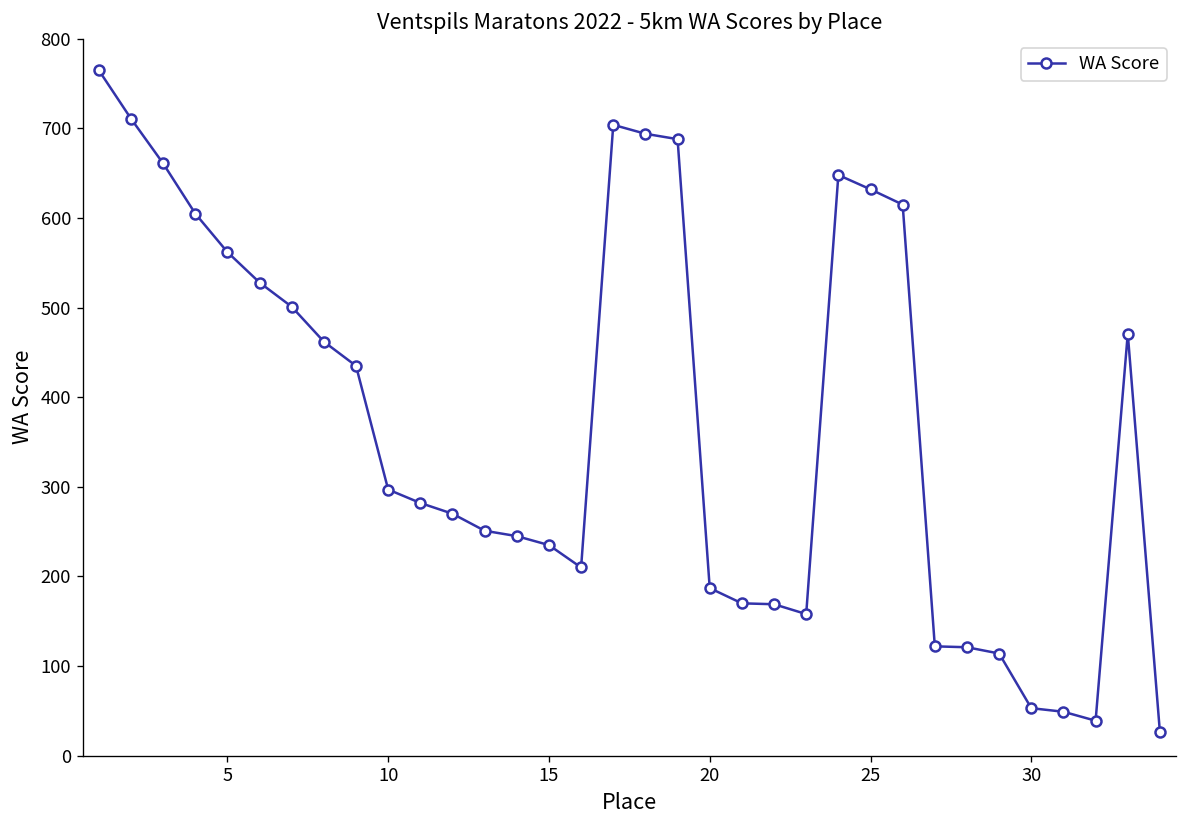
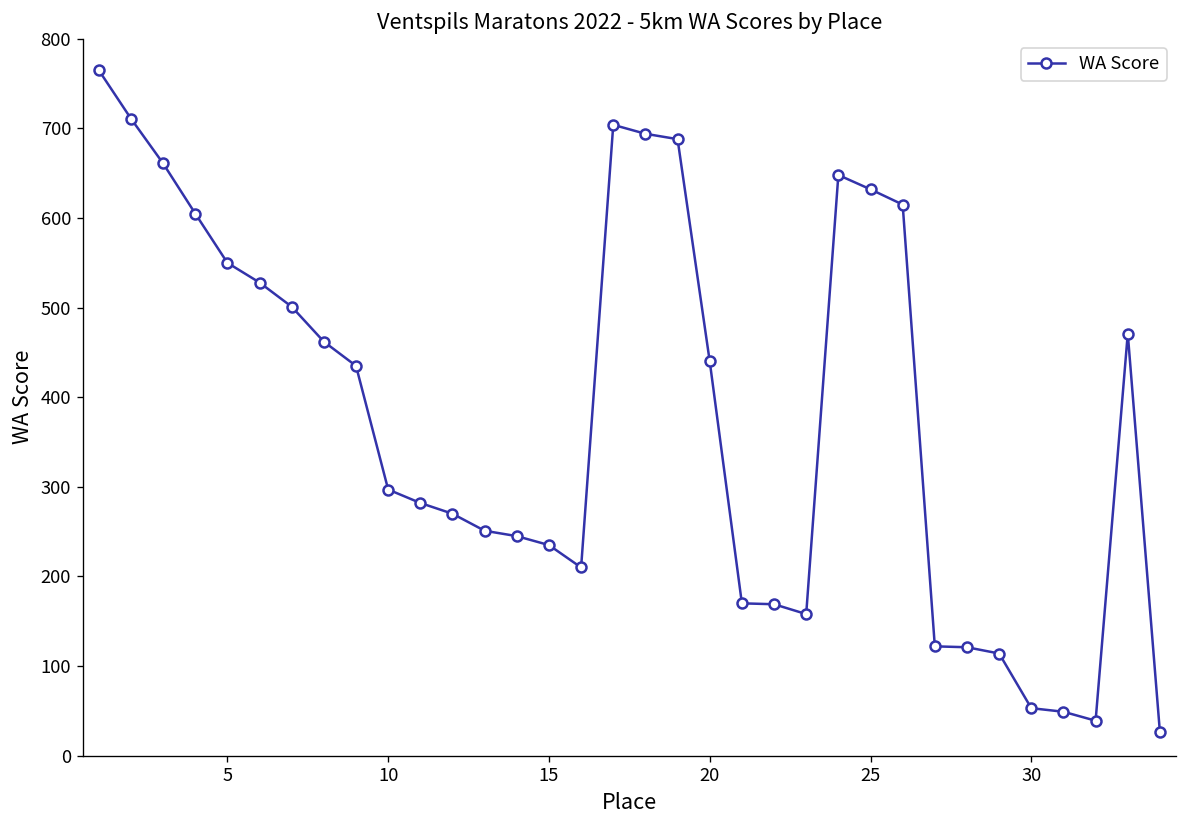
5: 560 -> 550
20: 190 -> 440
